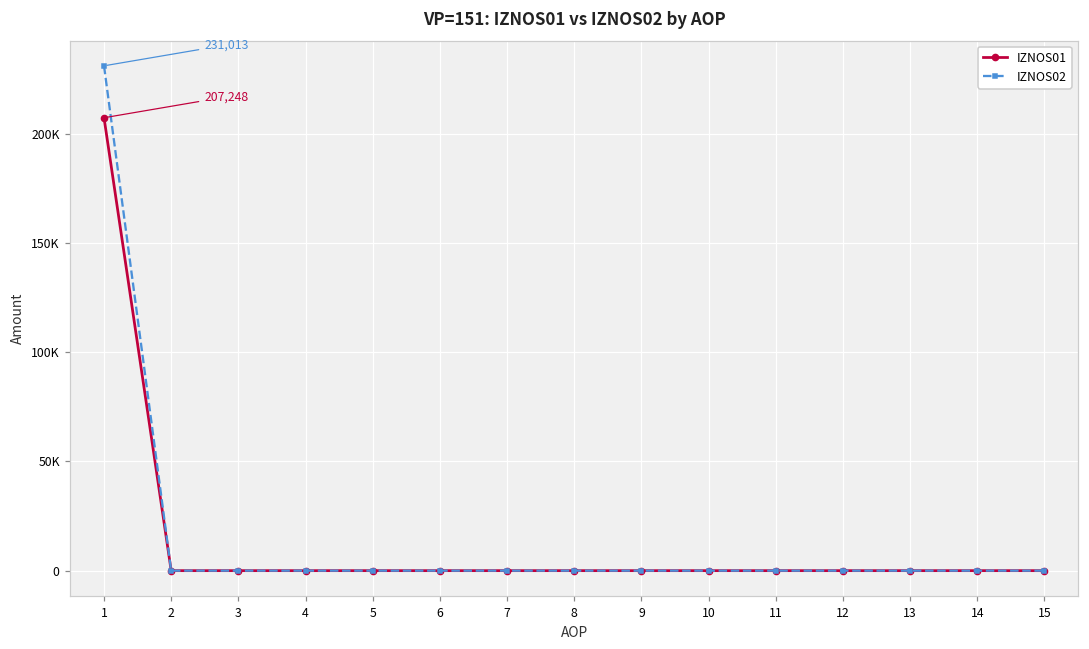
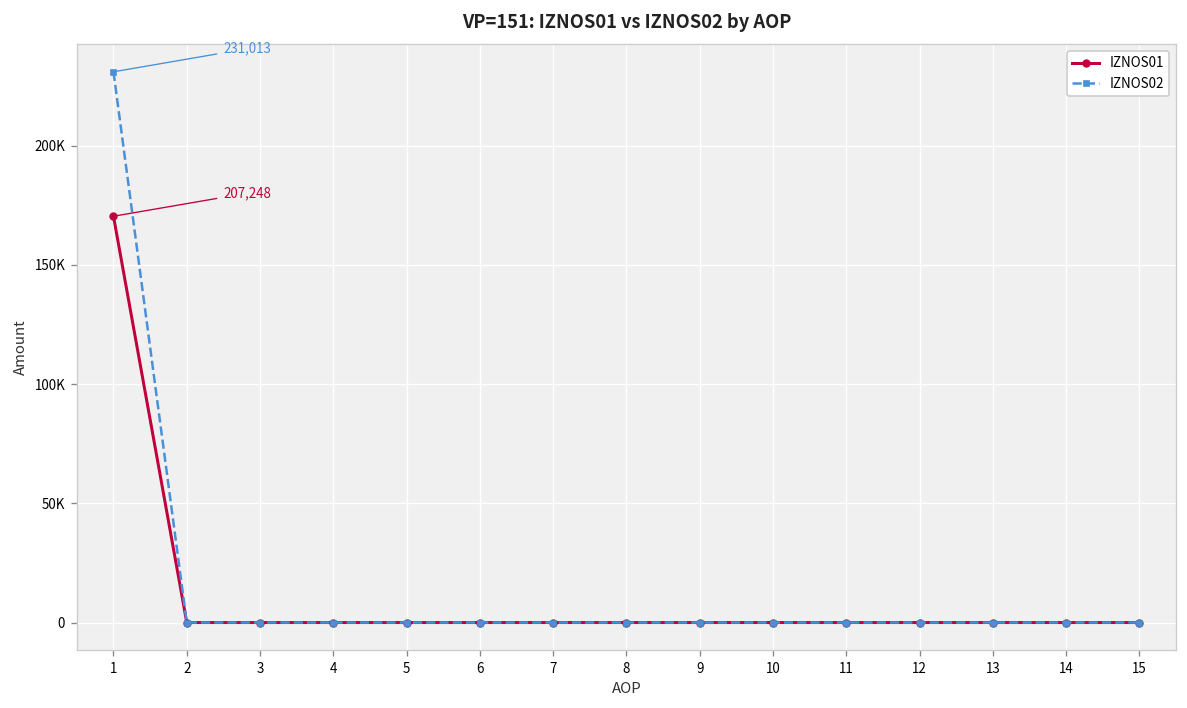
IZNOS01, 1: 207000 -> 170000
